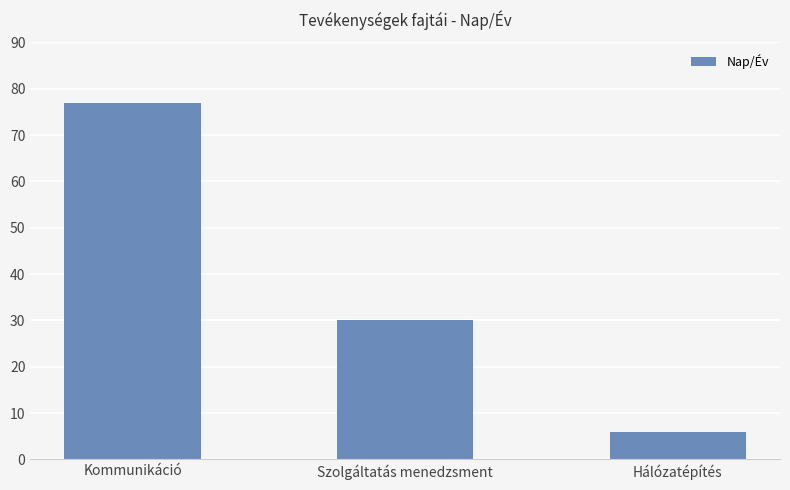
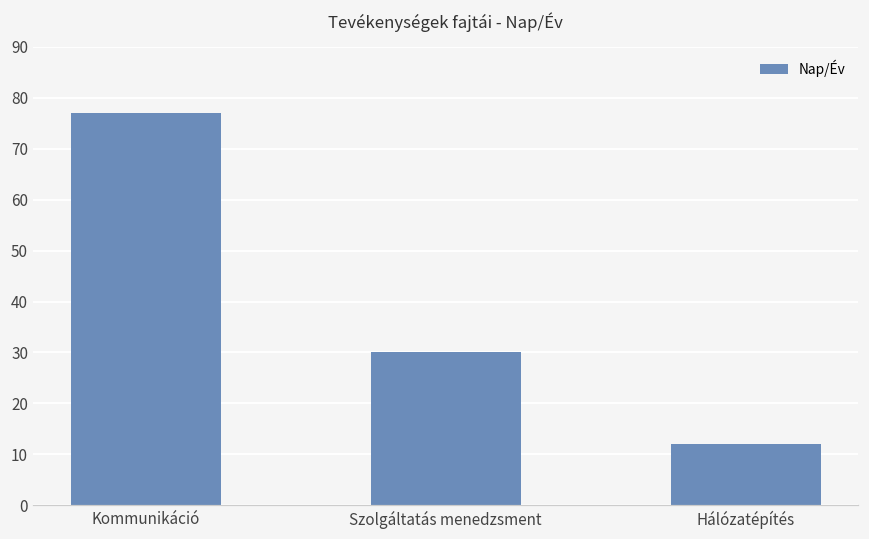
Hálózatépítés: 6 -> 12
